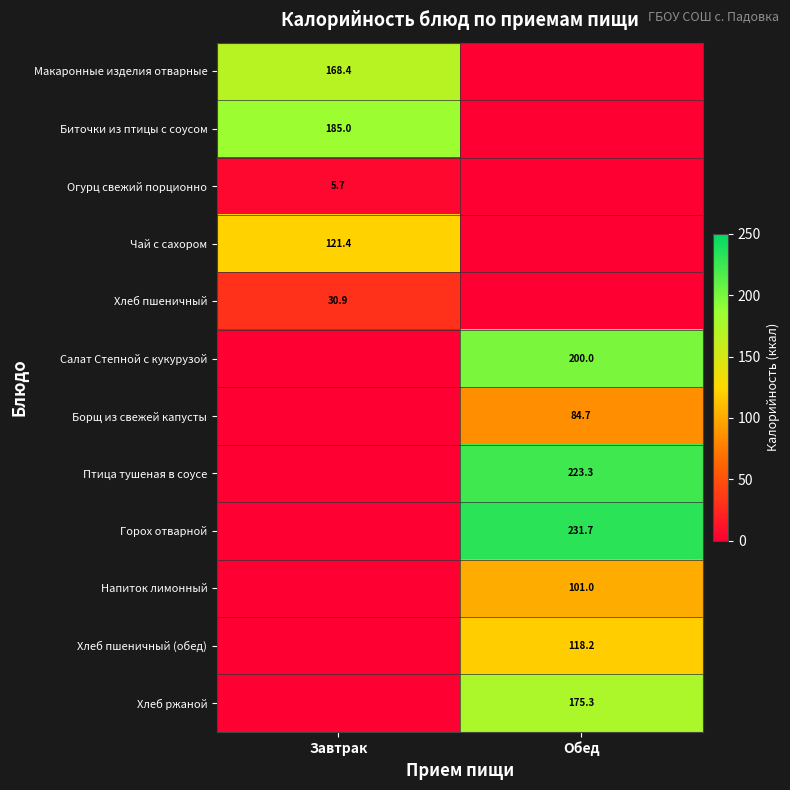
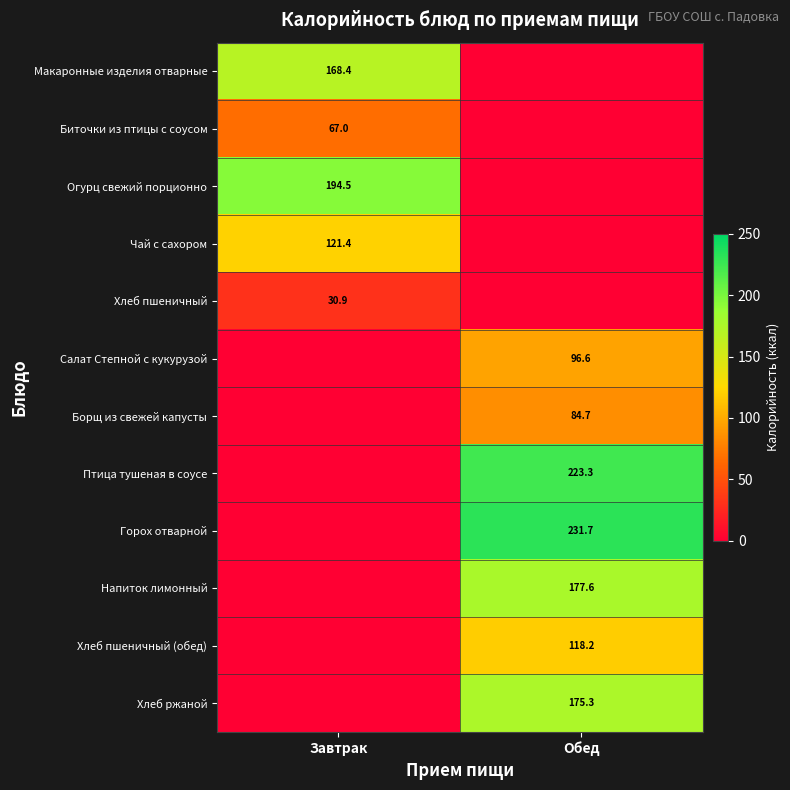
Биточки из птицы с соусом, Завтрак: 185.0 -> 67.0
Огурц свежий порционно, Завтрак: 5.7 -> 194.5
Салат Степной с кукурузой, Обед: 200.0 -> 96.6
Напиток лимонный, Обед: 101.0 -> 177.6
